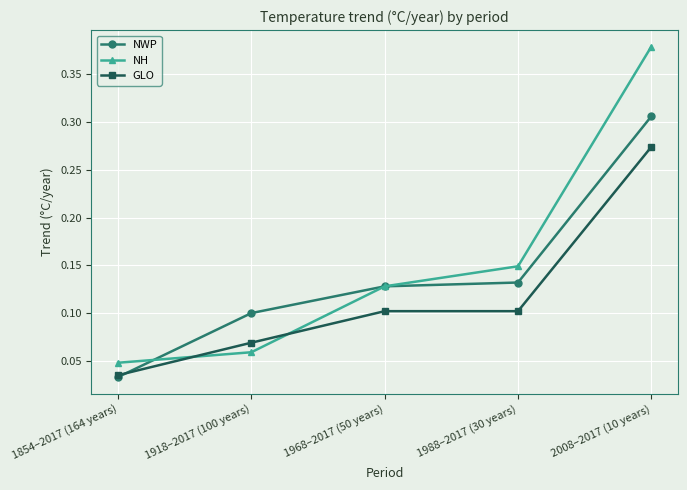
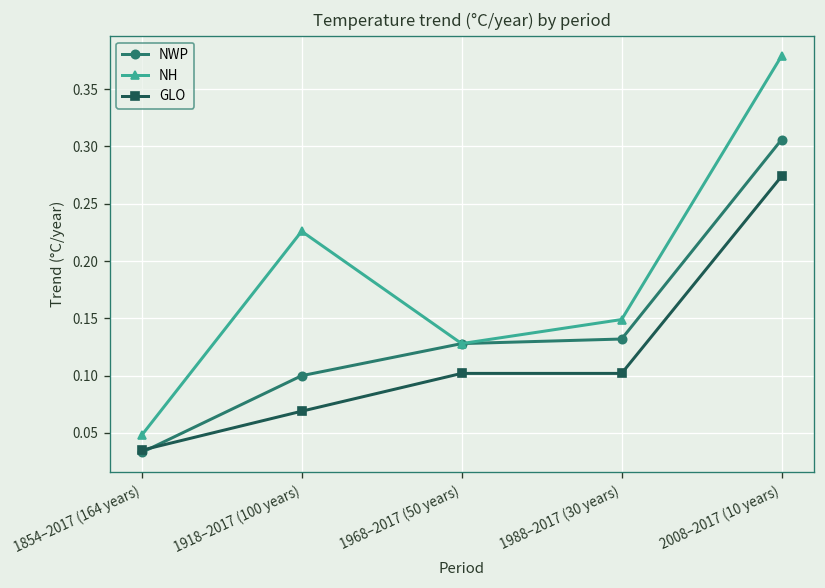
NH, 1918–2017 (100 years): 0.06 -> 0.23
